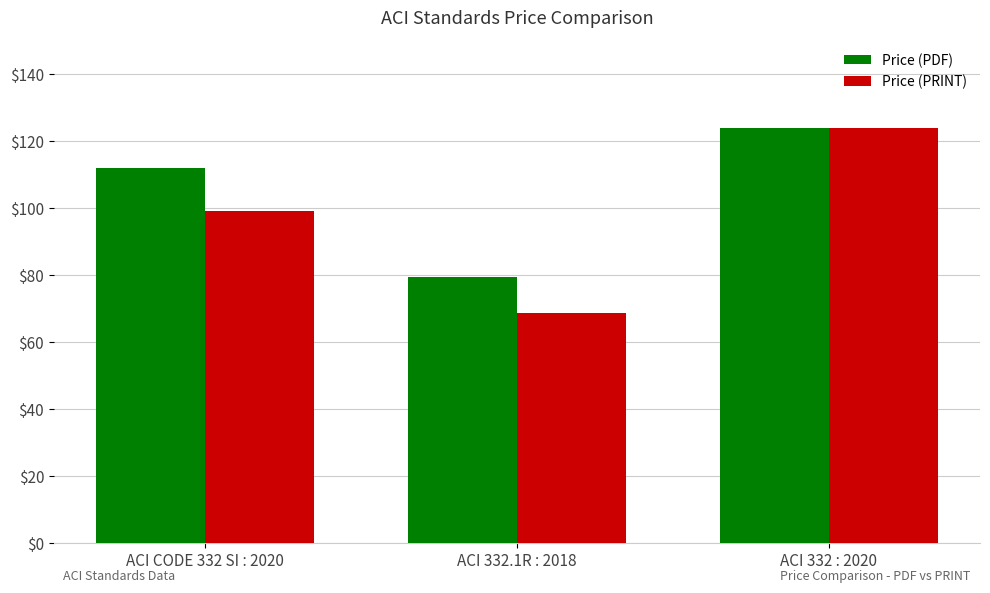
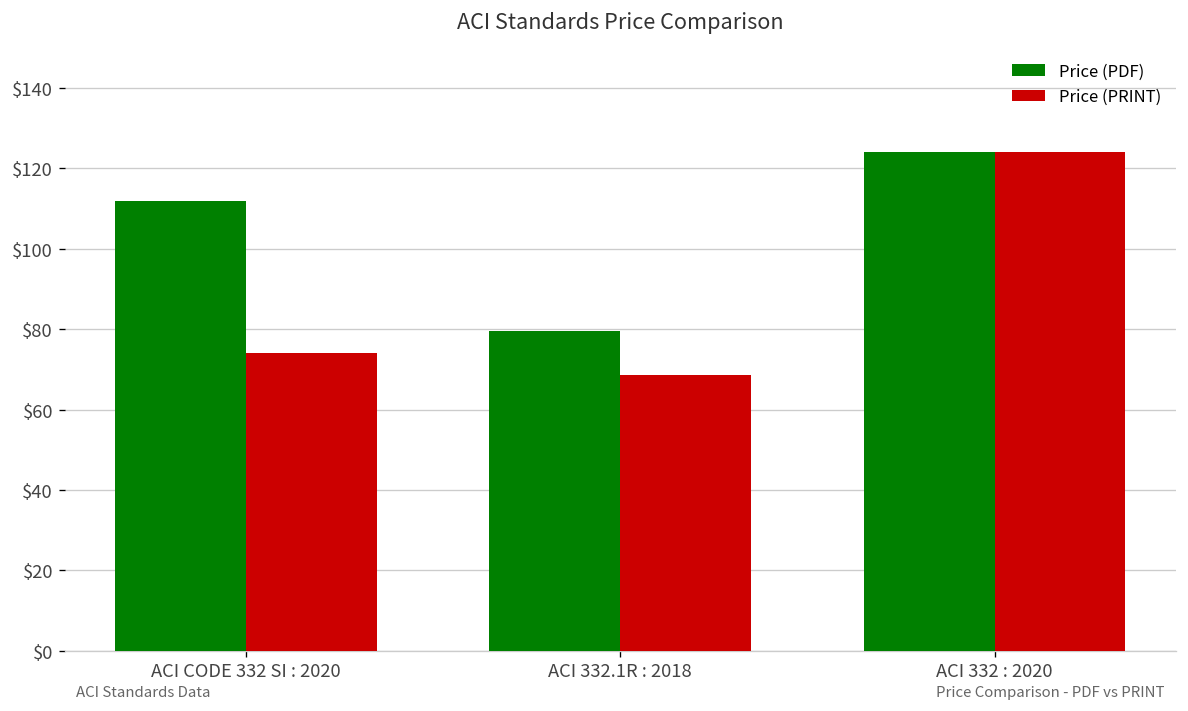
Price (PRINT), ACI CODE 332 SI : 2020: $99 -> $74
